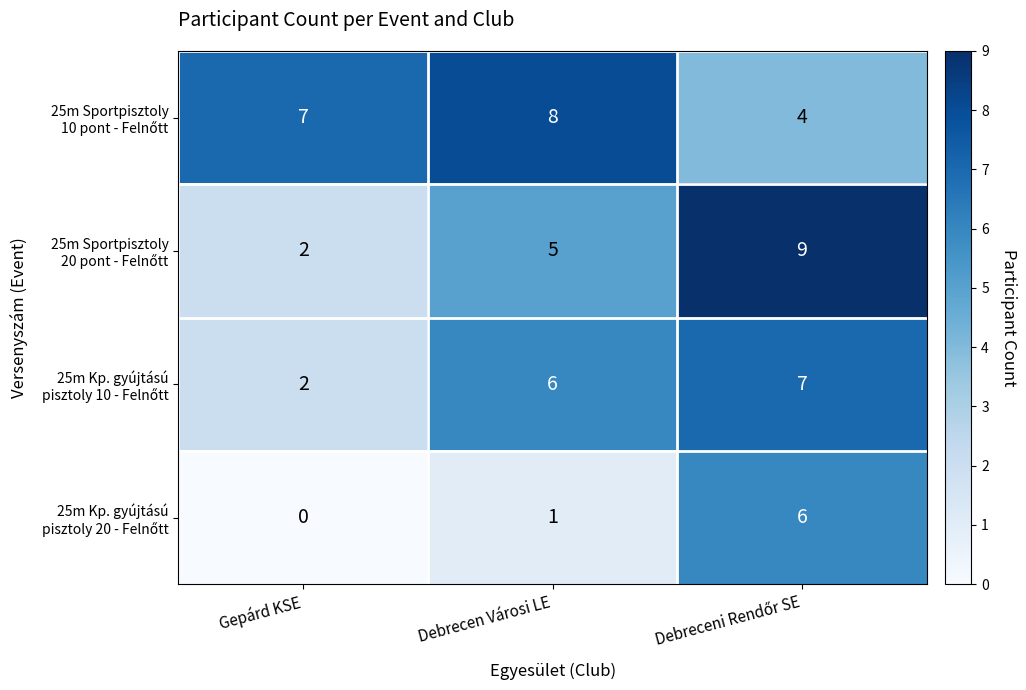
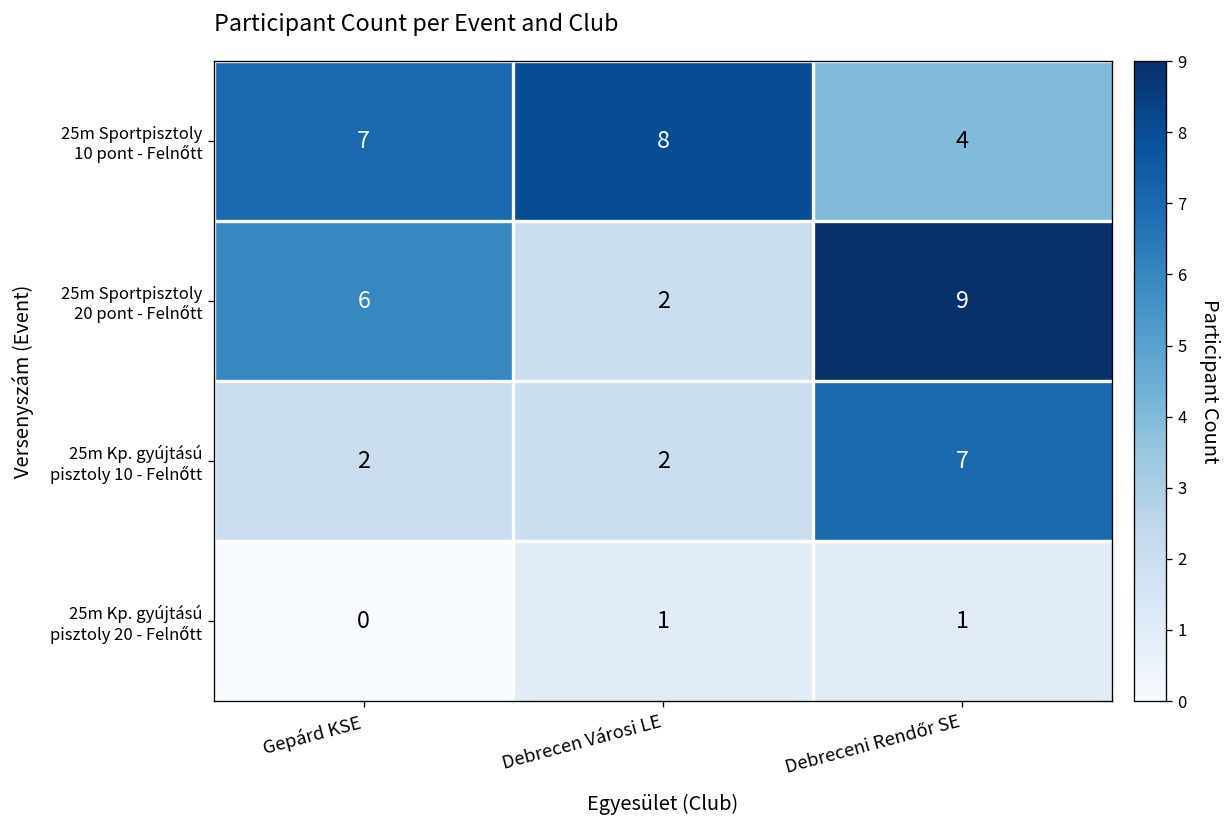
25m Sportpisztoly 20 pont - Felnőtt, Gepárd KSE: 2 -> 6
25m Sportpisztoly 20 pont - Felnőtt, Debrecen Városi LE: 5 -> 2
25m Kp. gyújtású pisztoly 10 - Felnőtt, Debrecen Városi LE: 6 -> 2
25m Kp. gyújtású pisztoly 20 - Felnőtt, Debreceni Rendőr SE: 6 -> 1
